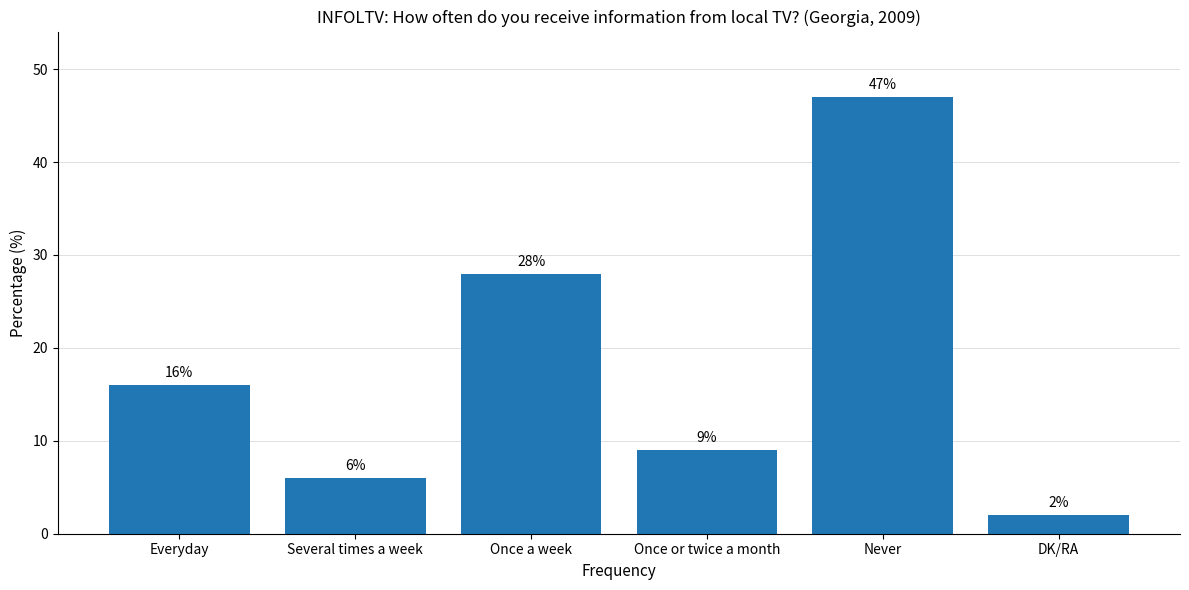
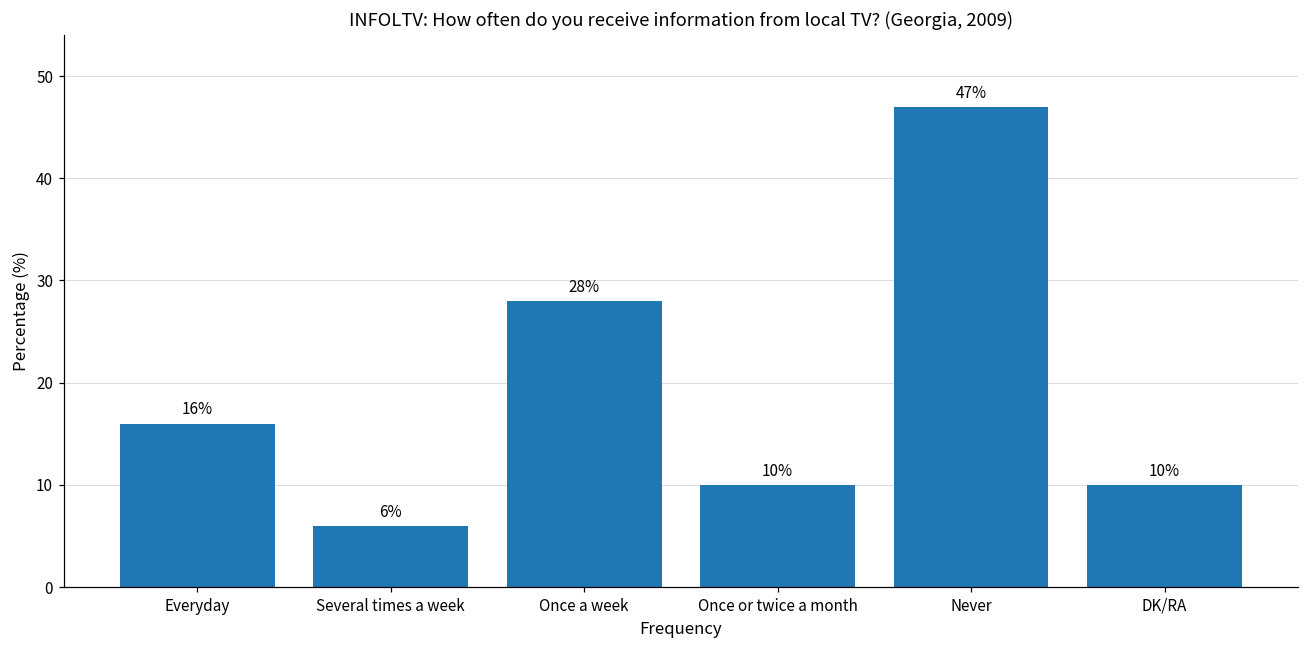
Once or twice a month: 9% -> 10%
DK/RA: 2% -> 10%
